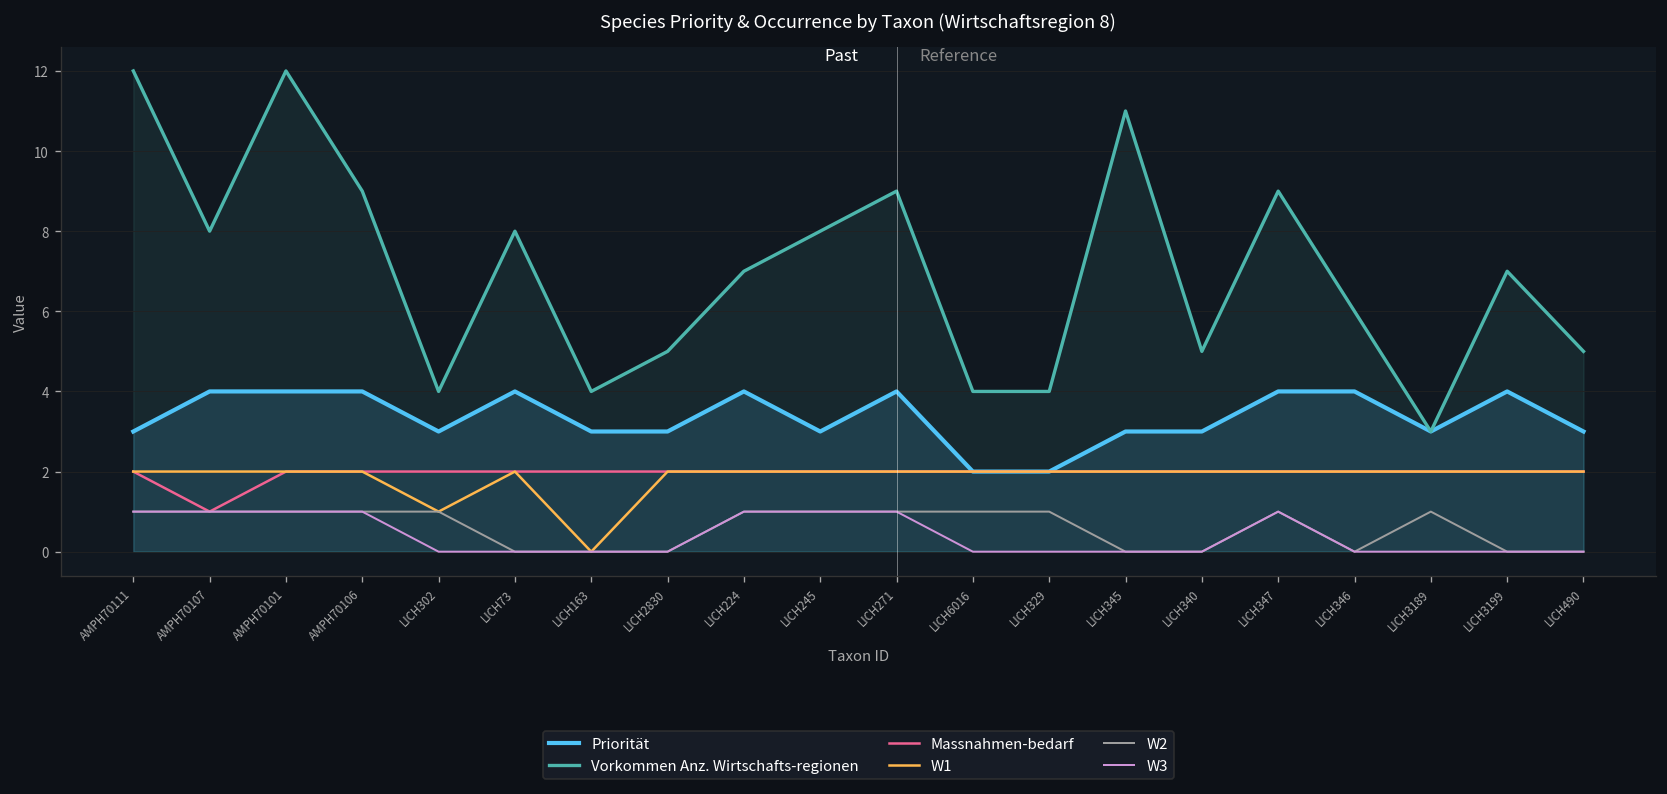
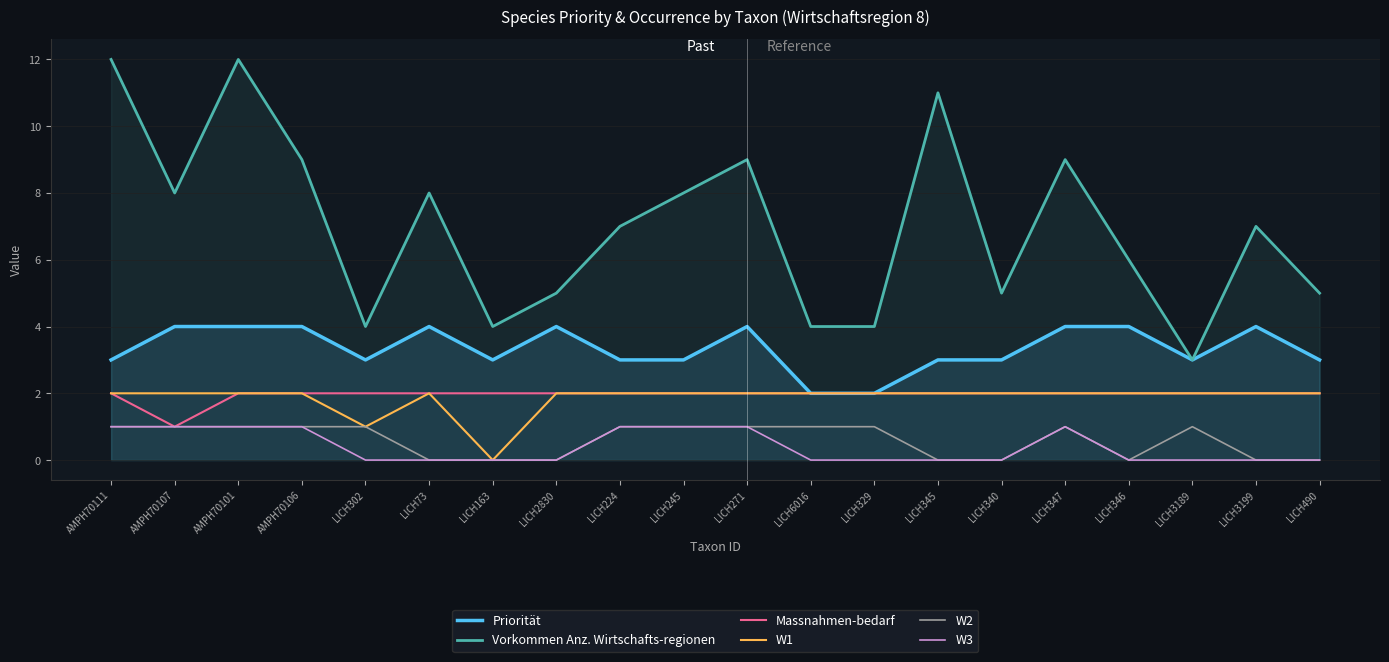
Priorität, LICH2830: 3 -> 4
Priorität, LICH224: 4 -> 3
